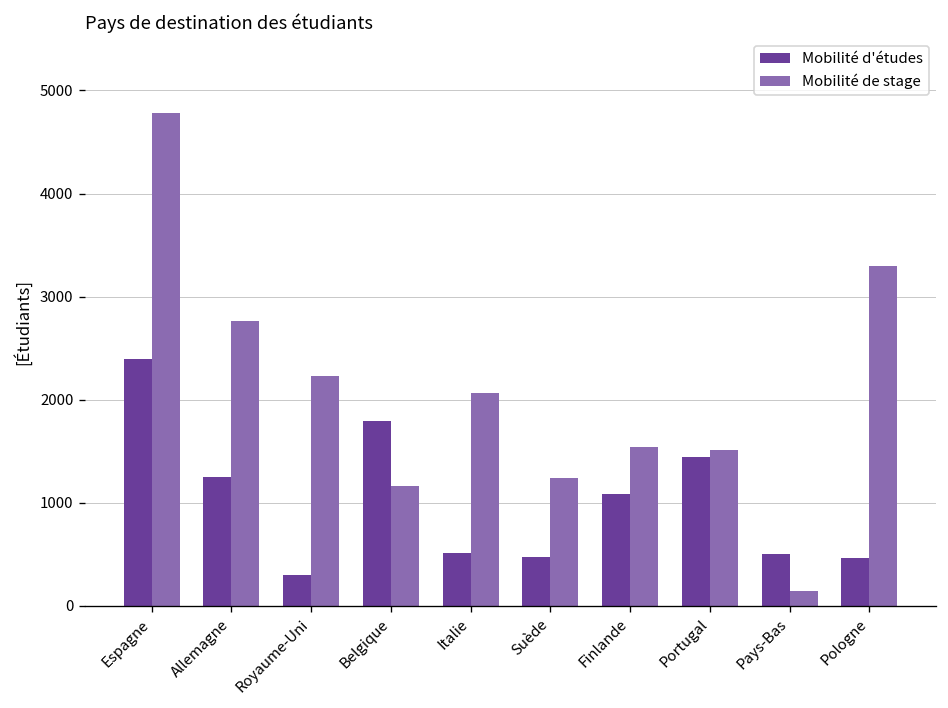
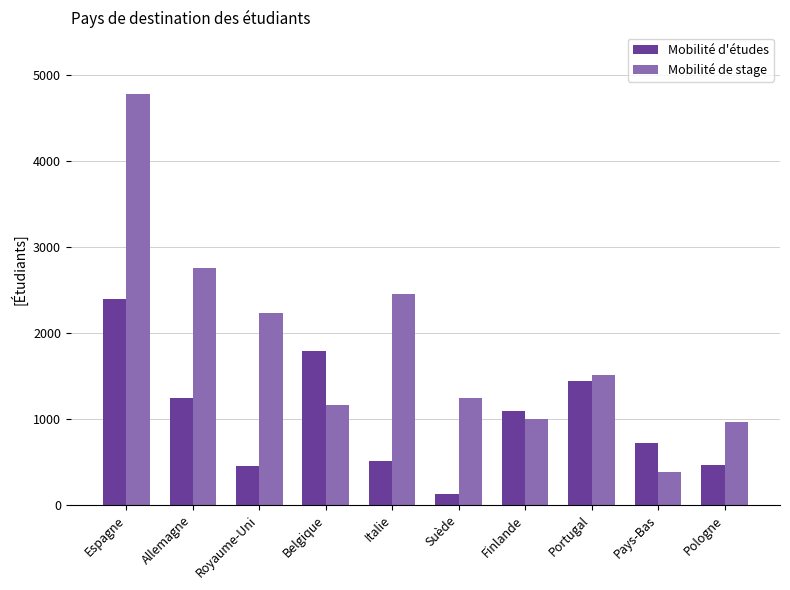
Mobilité d'études, Royaume-Uni: 300 -> 500
Mobilité de stage, Italie: 2100 -> 2500
Mobilité d'études, Suède: 500 -> 100
Mobilité de stage, Finlande: 1500 -> 1000
Mobilité d'études, Pays-Bas: 500 -> 700
Mobilité de stage, Pays-Bas: 100 -> 400
Mobilité de stage, Pologne: 3300 -> 1000
